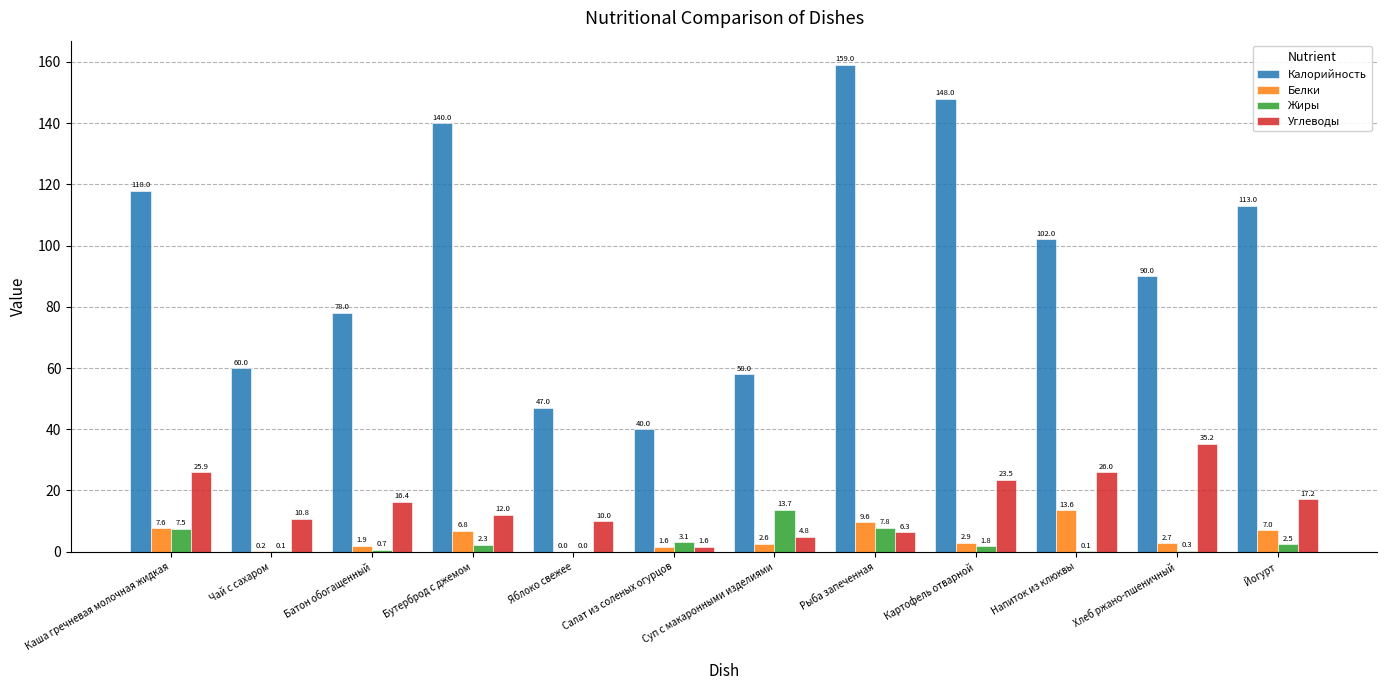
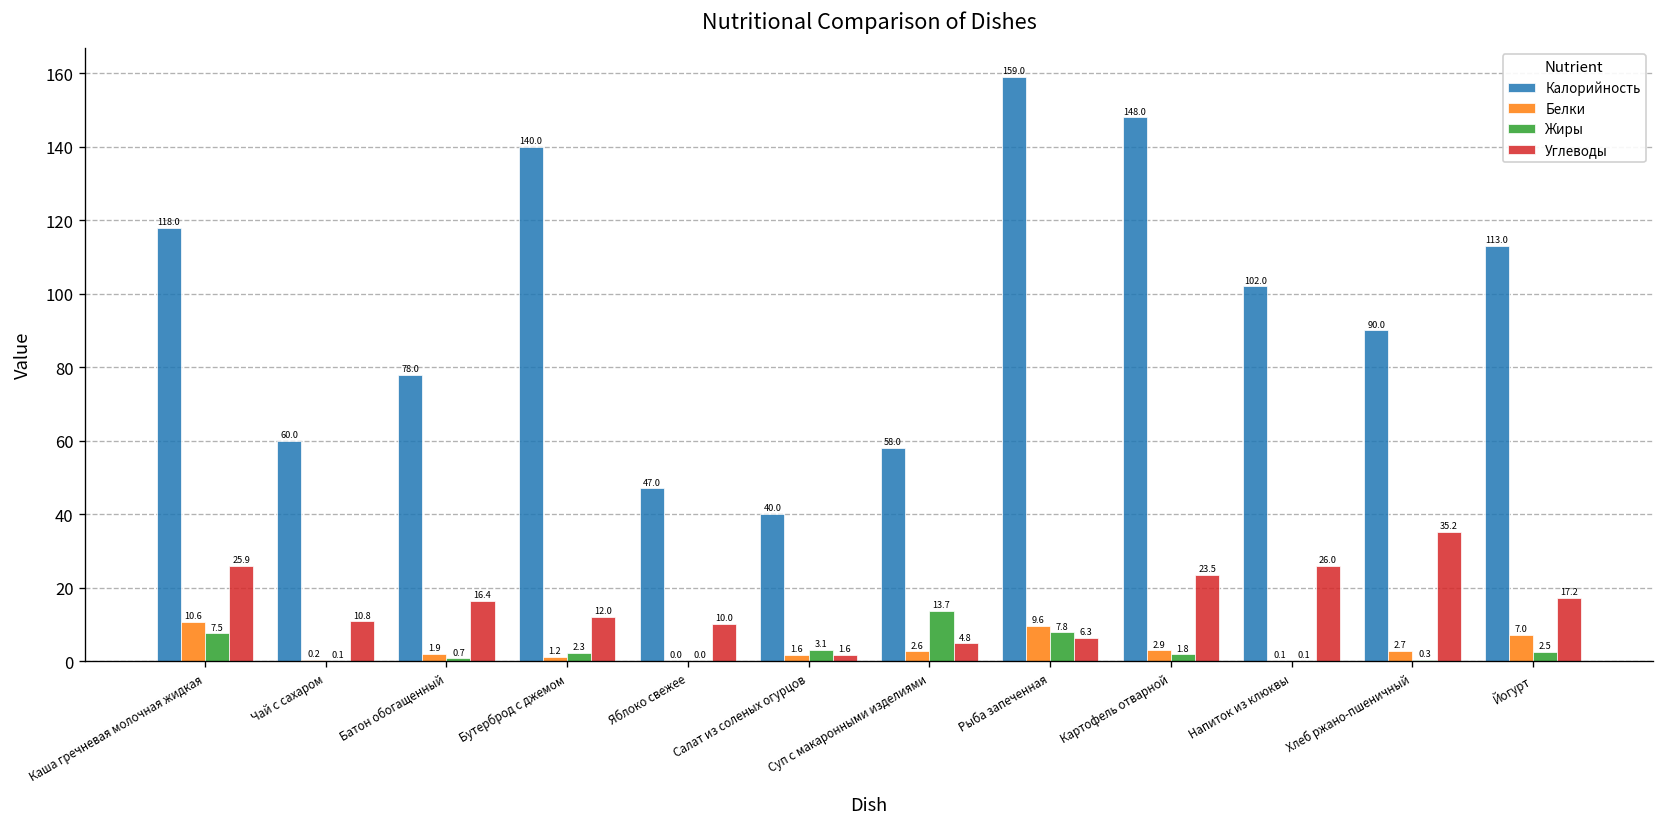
Белки, Каша гречневая молочная жидкая: 7.6 -> 10.6
Белки, Бутерброд с джемом: 6.8 -> 1.2
Белки, Напиток из клюквы: 13.6 -> 0.1
